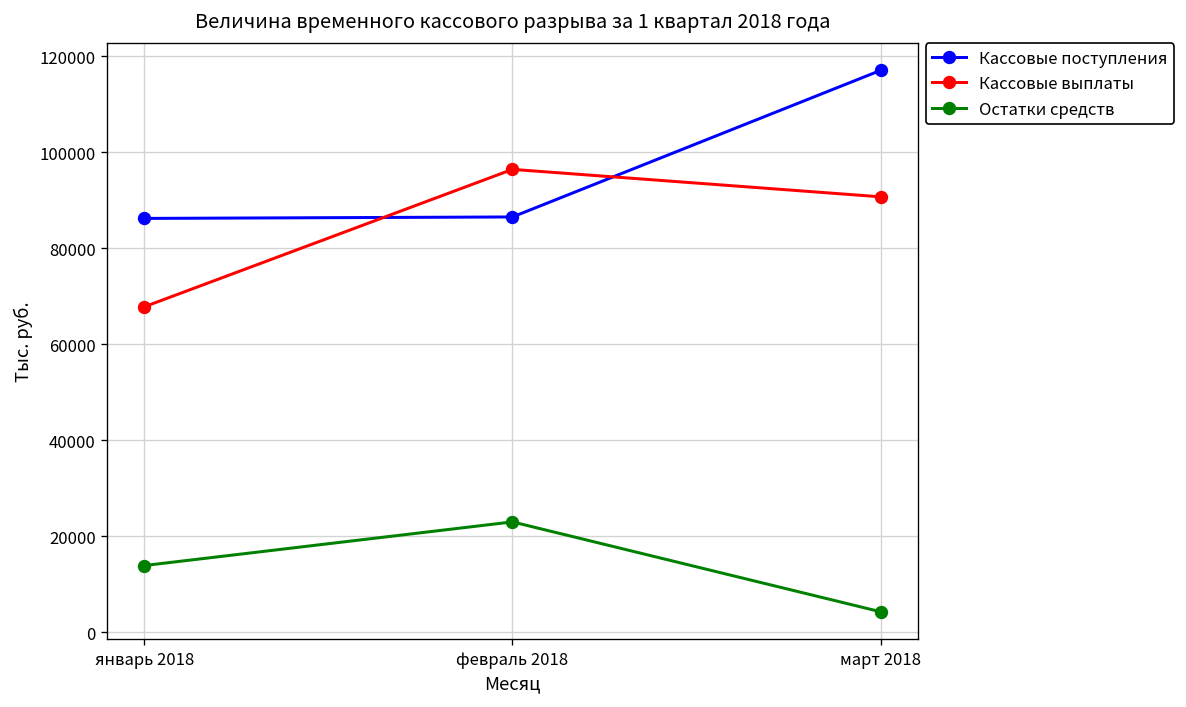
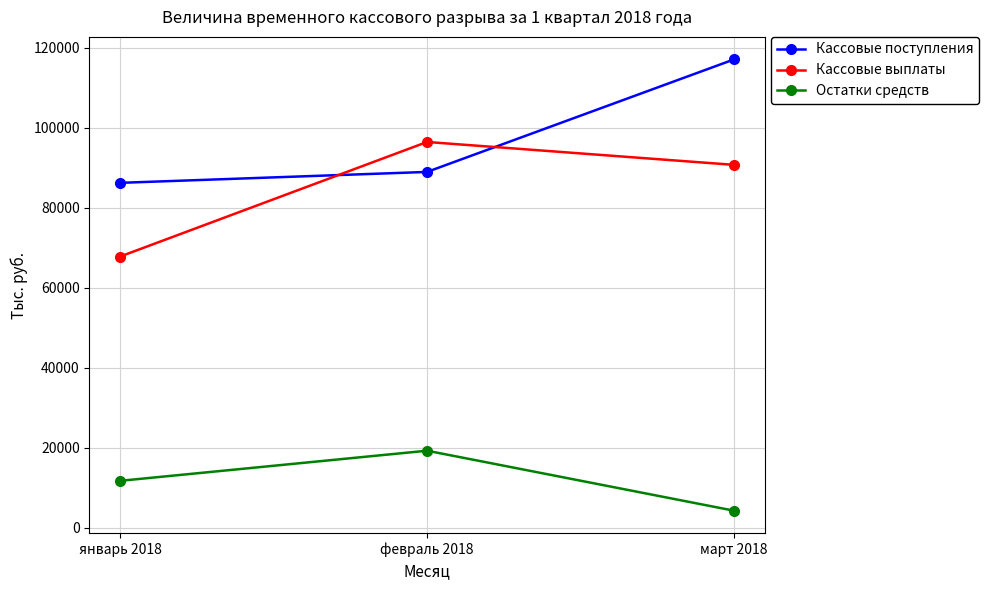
Остатки средств, январь 2018: 14000 -> 12000
Кассовые поступления, февраль 2018: 87000 -> 89000
Остатки средств, февраль 2018: 23000 -> 19000
